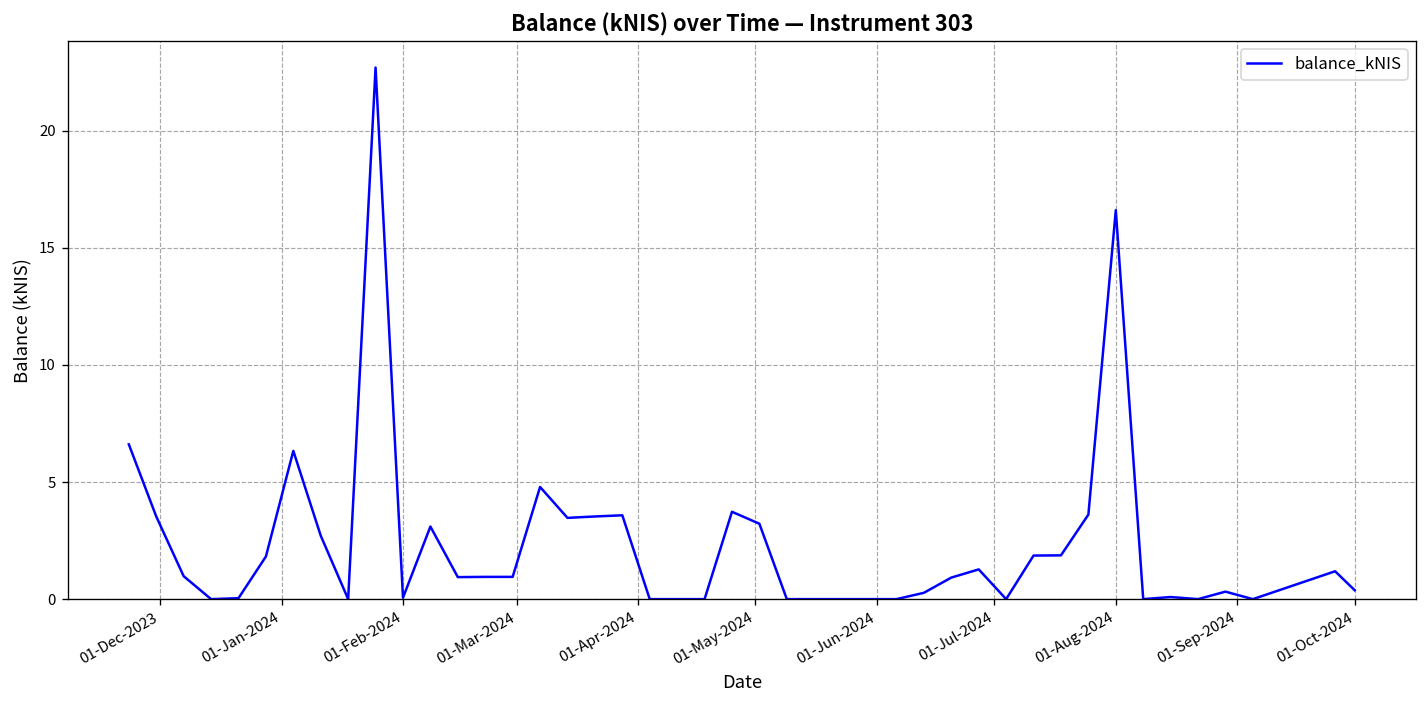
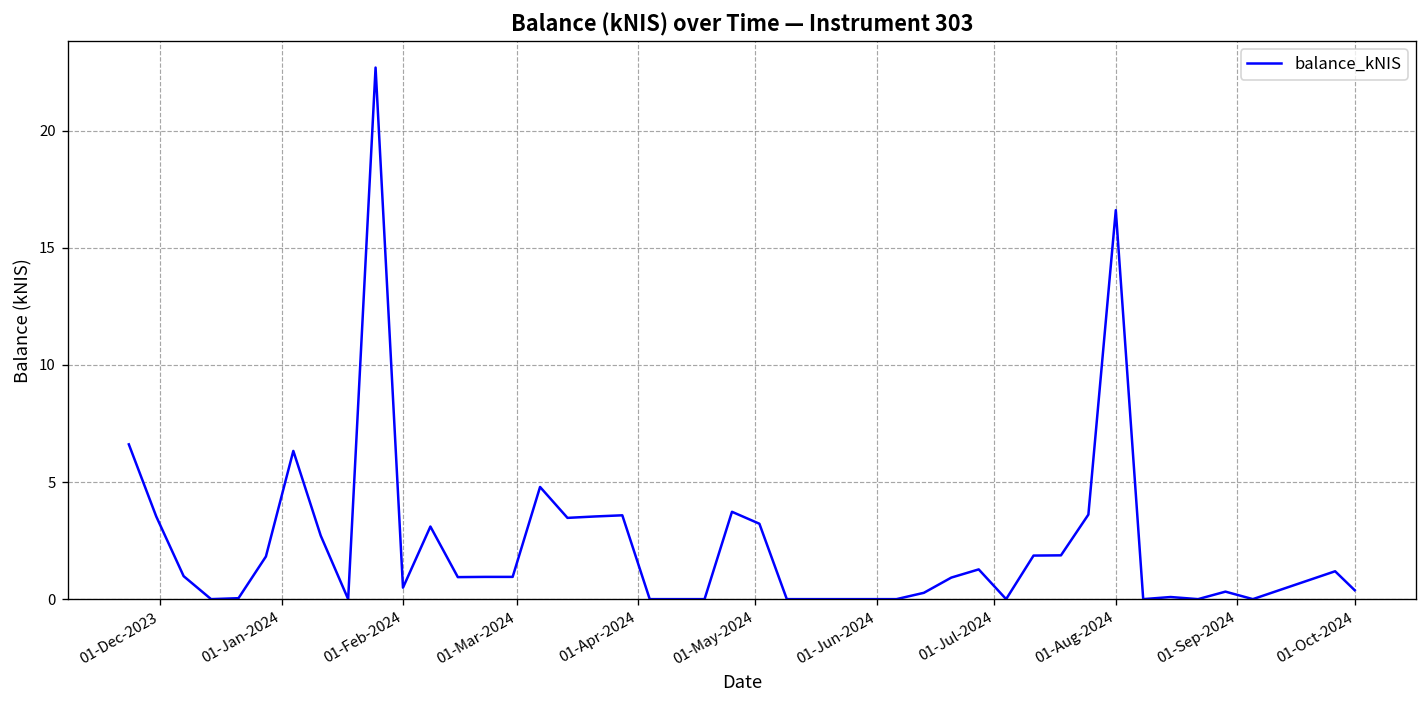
01-Feb-2024: 0.1 -> 0.5
